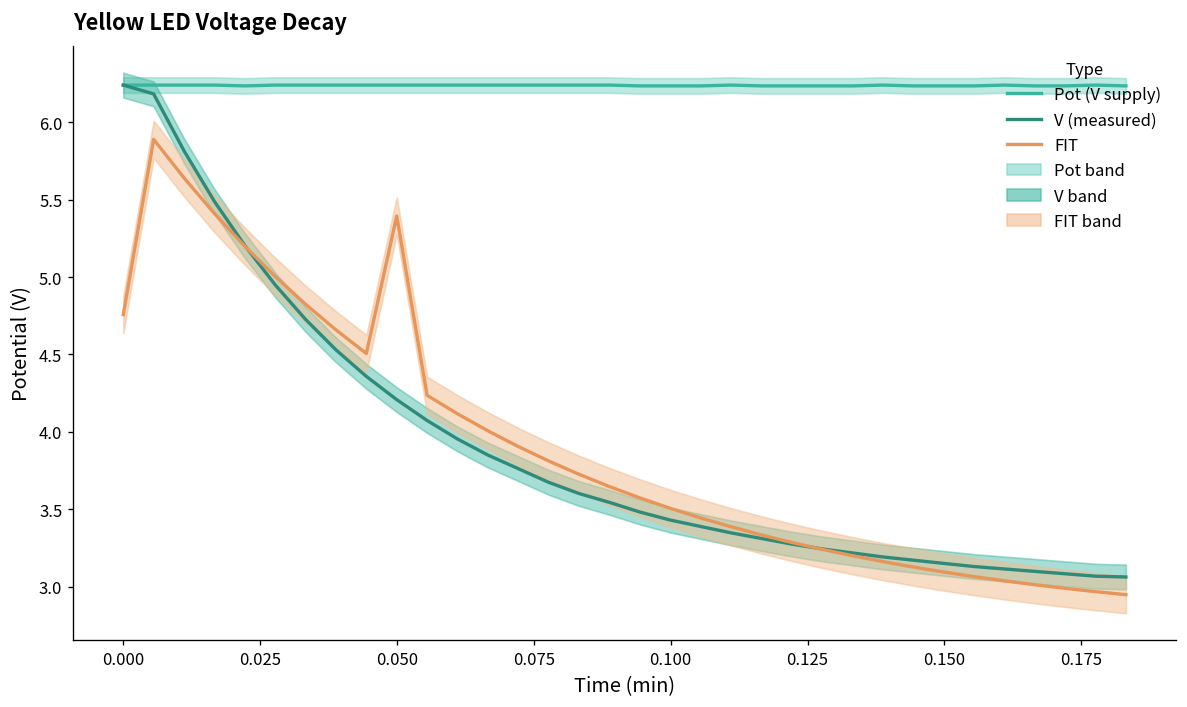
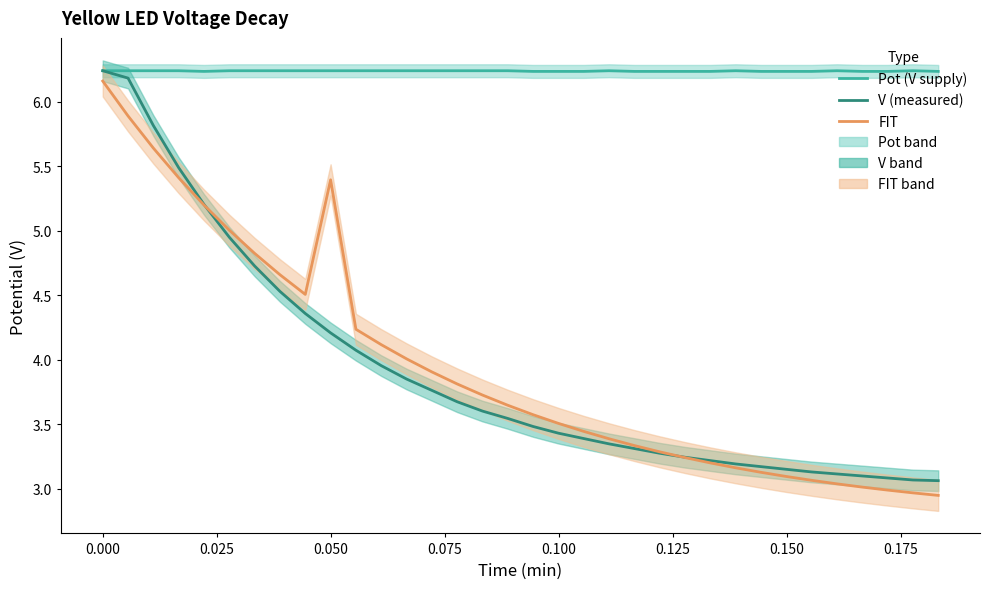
FIT, 0.000: 4.76 -> 6.16
